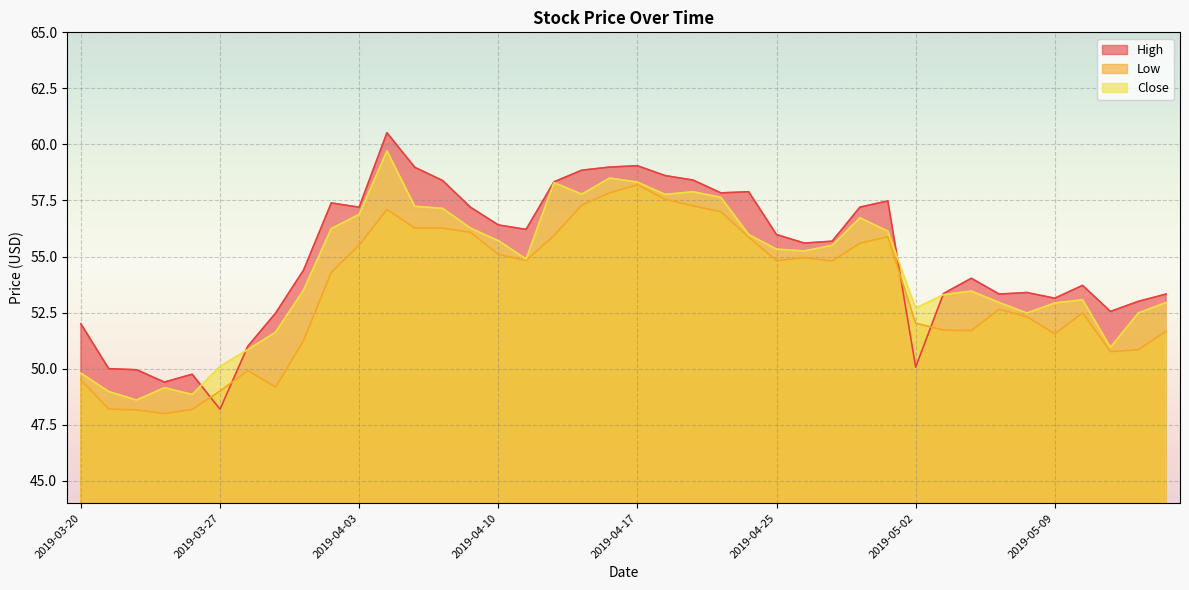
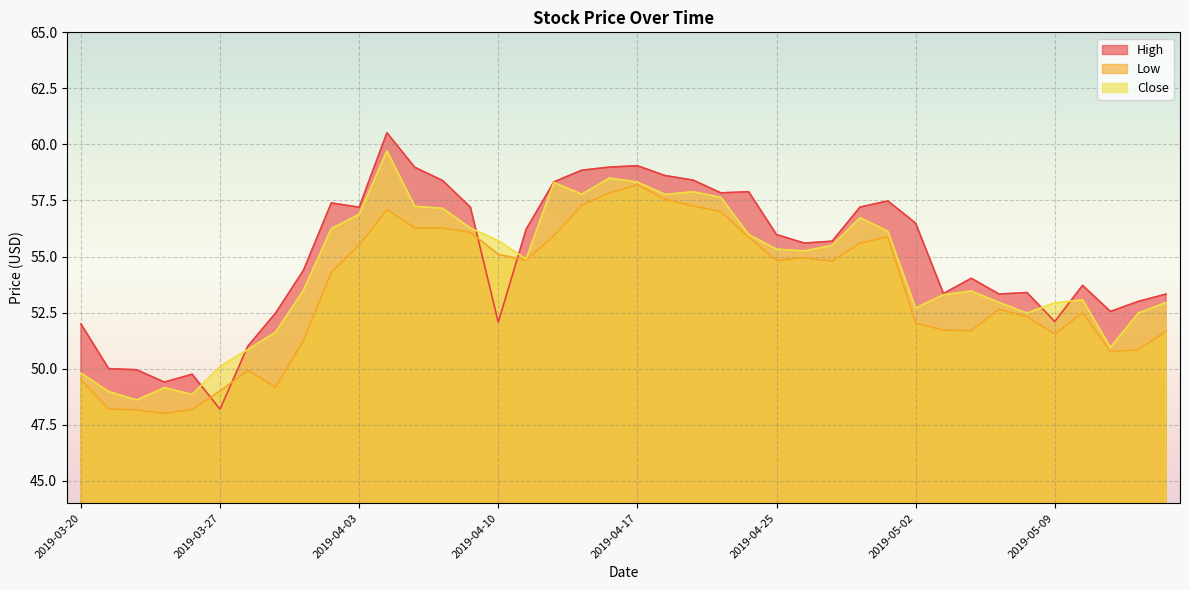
High, 2019-04-10: 56.4 -> 52.1
High, 2019-05-02: 50.1 -> 56.5
High, 2019-05-09: 53.1 -> 52.1
